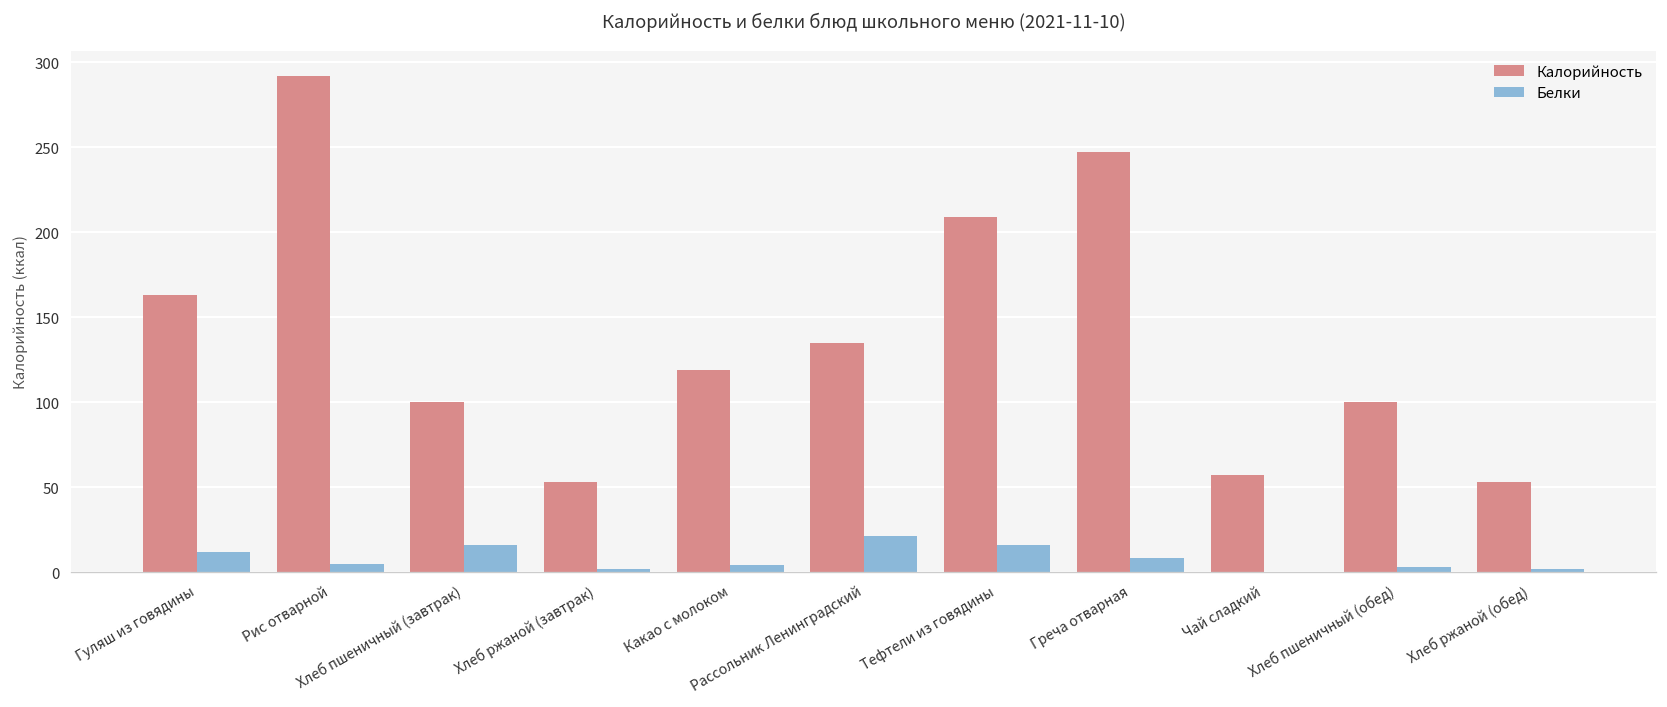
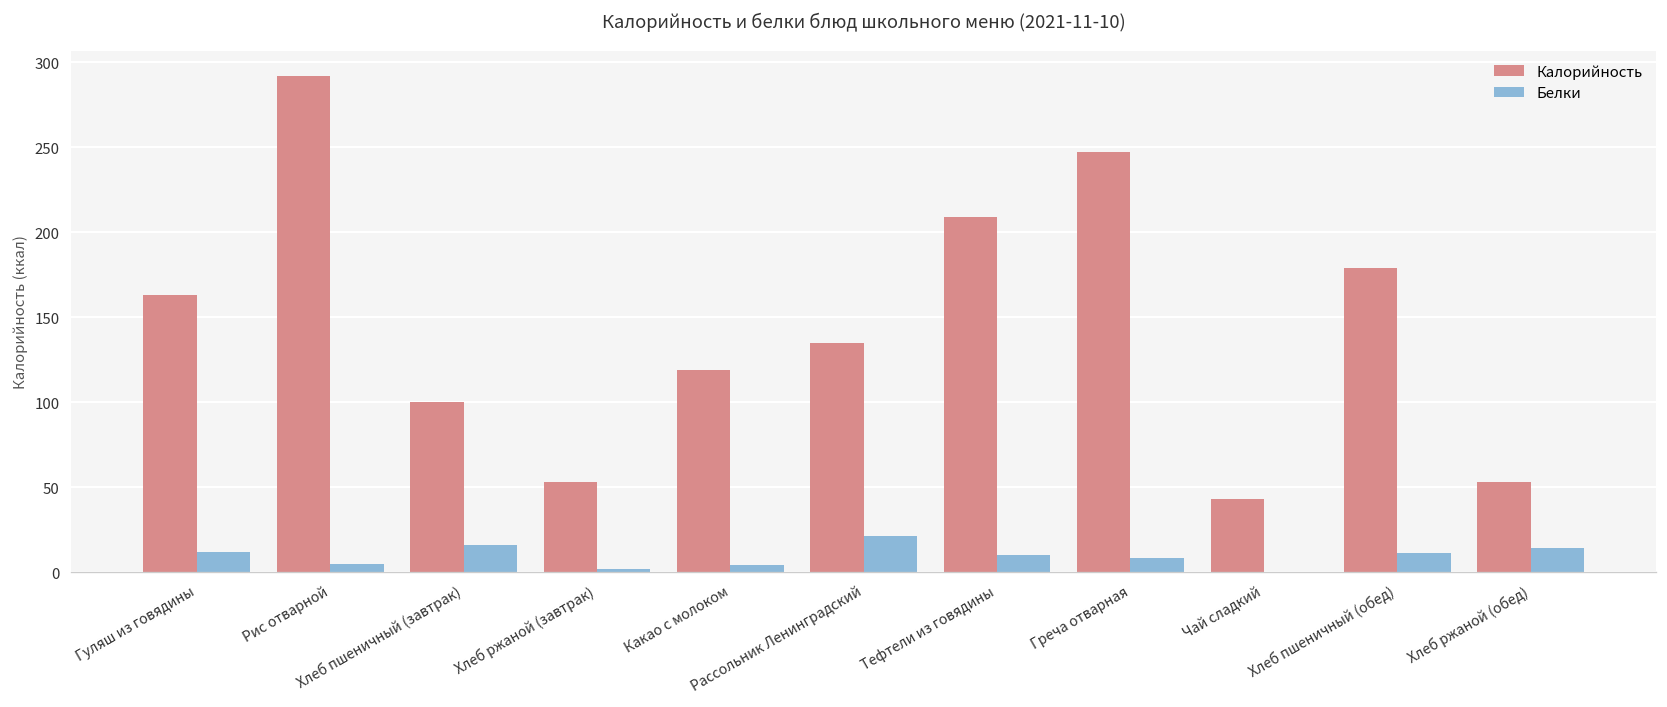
Белки, Тефтели из говядины: 16 -> 10
Калорийность, Чай сладкий: 57 -> 43
Калорийность, Хлеб пшеничный (обед): 100 -> 179
Белки, Хлеб пшеничный (обед): 3 -> 11
Белки, Хлеб ржаной (обед): 2 -> 14
